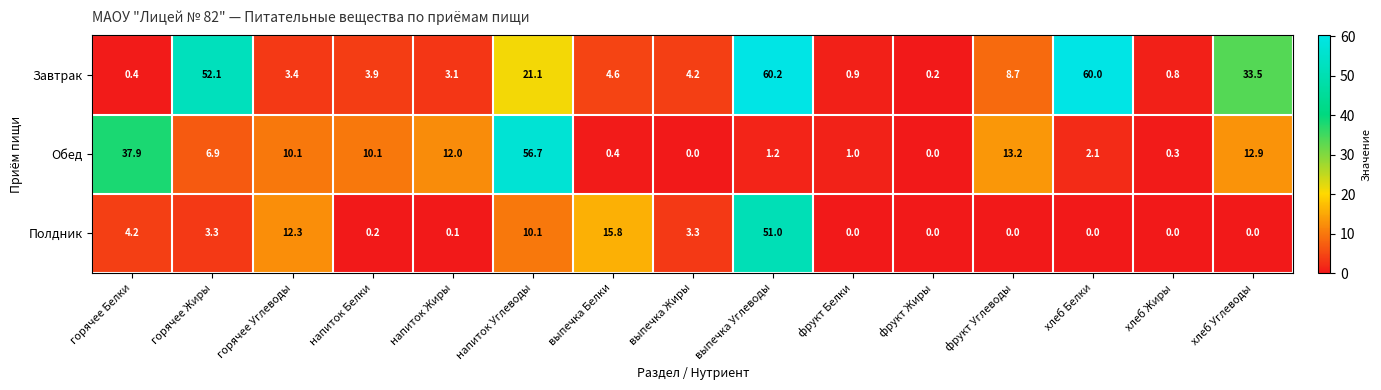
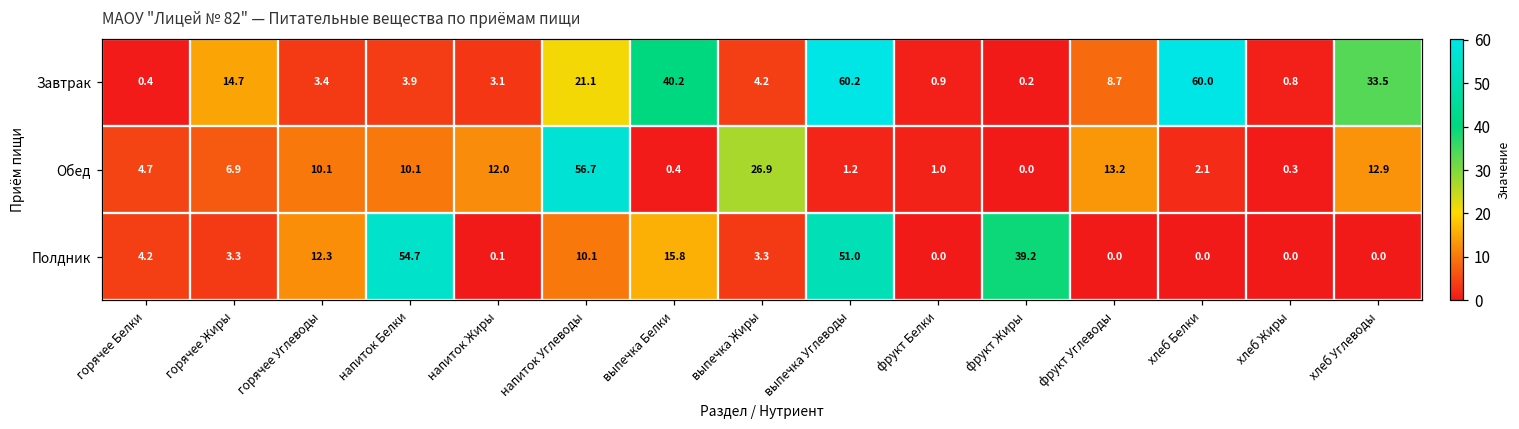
Завтрак, горячее Жиры: 52.1 -> 14.7
Завтрак, выпечка Белки: 4.6 -> 40.2
Обед, горячее Белки: 37.9 -> 4.7
Обед, выпечка Жиры: 0.0 -> 26.9
Полдник, напиток Белки: 0.2 -> 54.7
Полдник, фрукт Жиры: 0.0 -> 39.2
